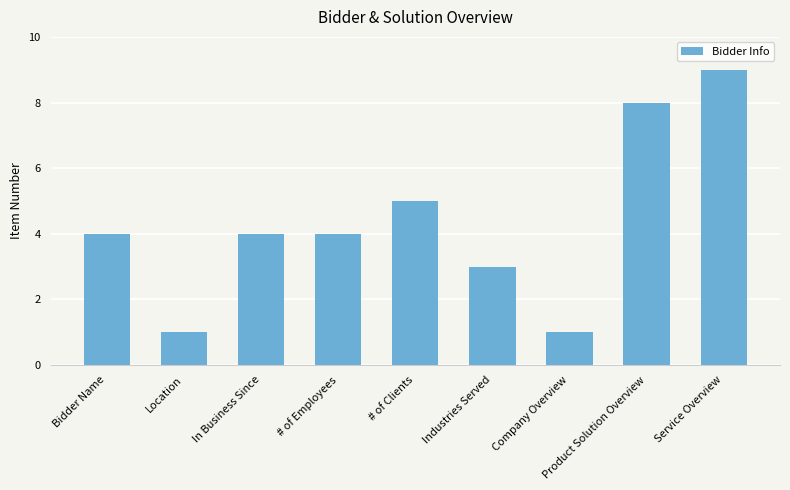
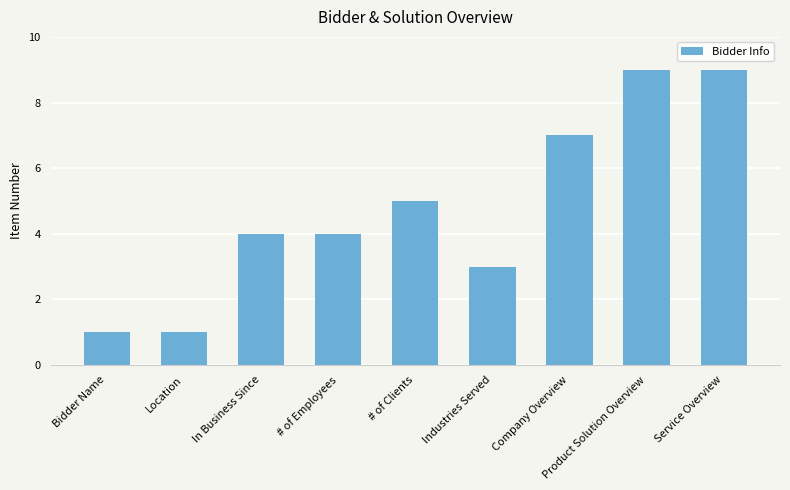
Bidder Name: 4 -> 1
Company Overview: 1 -> 7
Product Solution Overview: 8 -> 9
